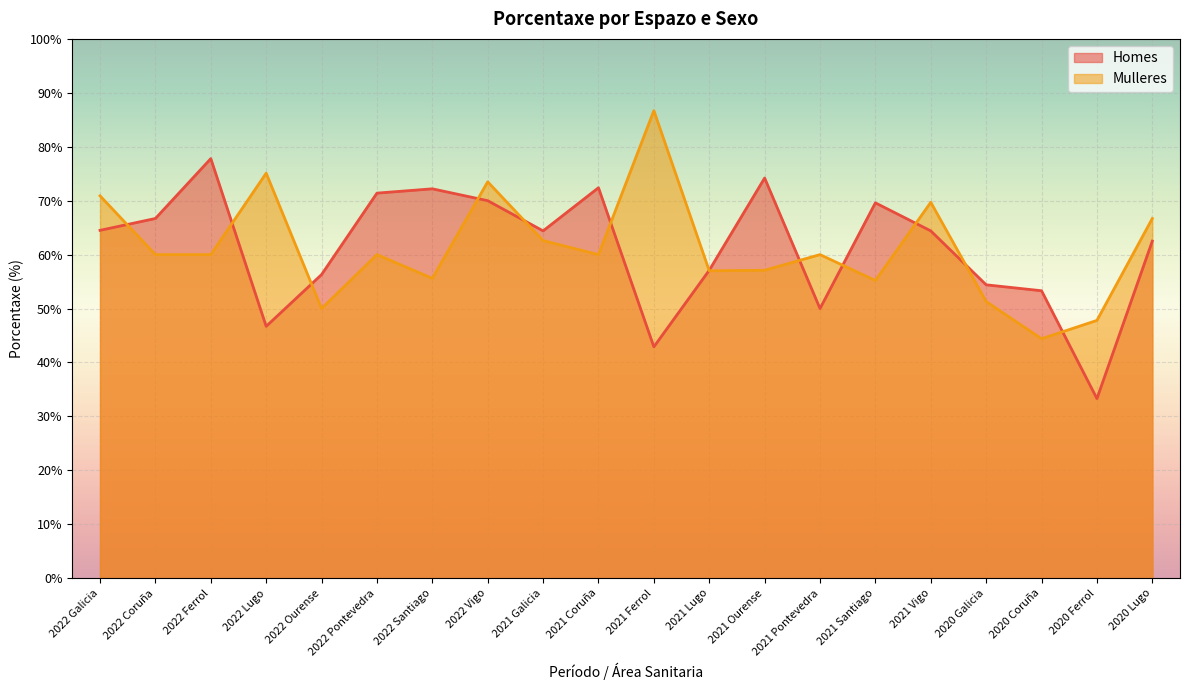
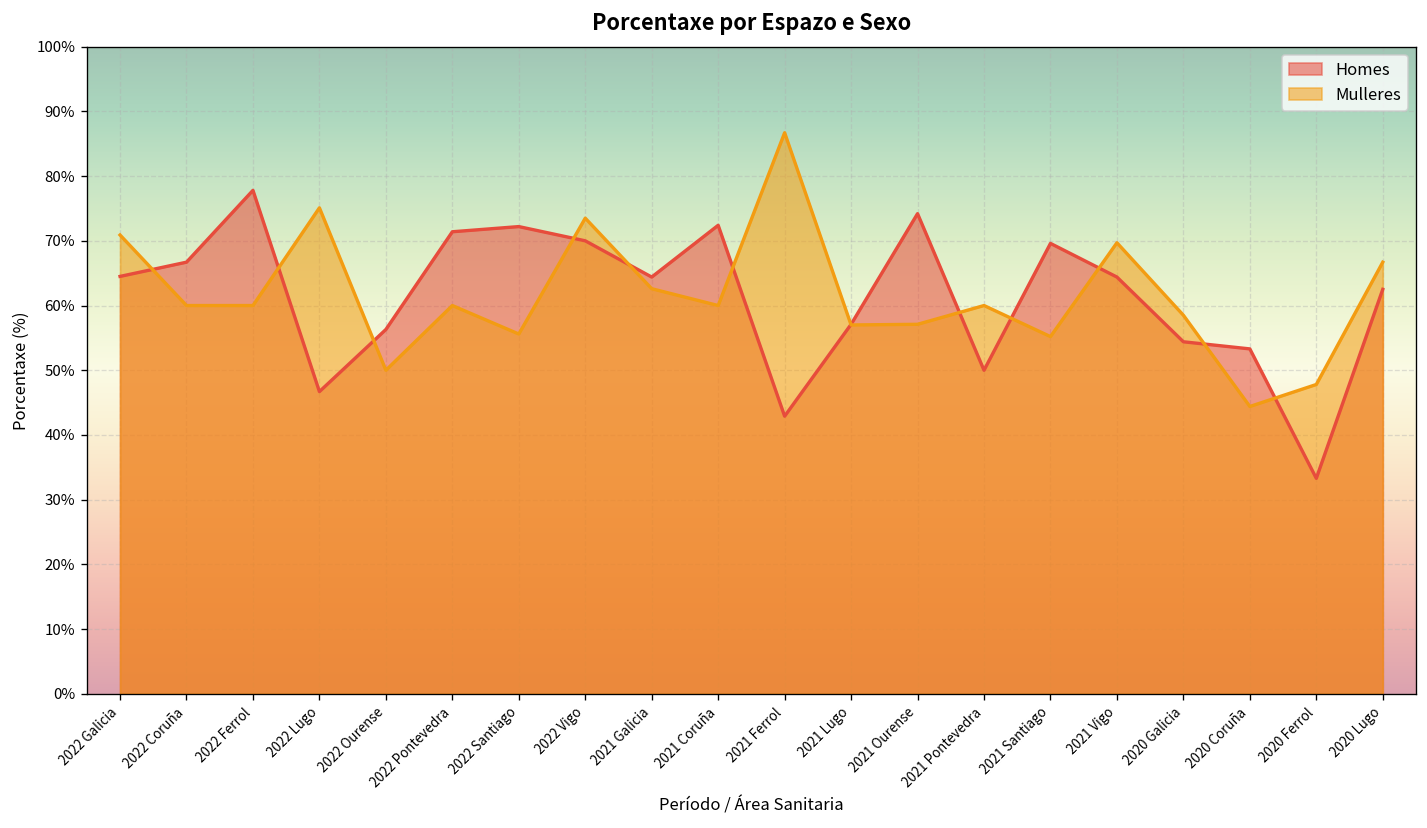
Mulleres, 2020 Galicia: 51% -> 59%
